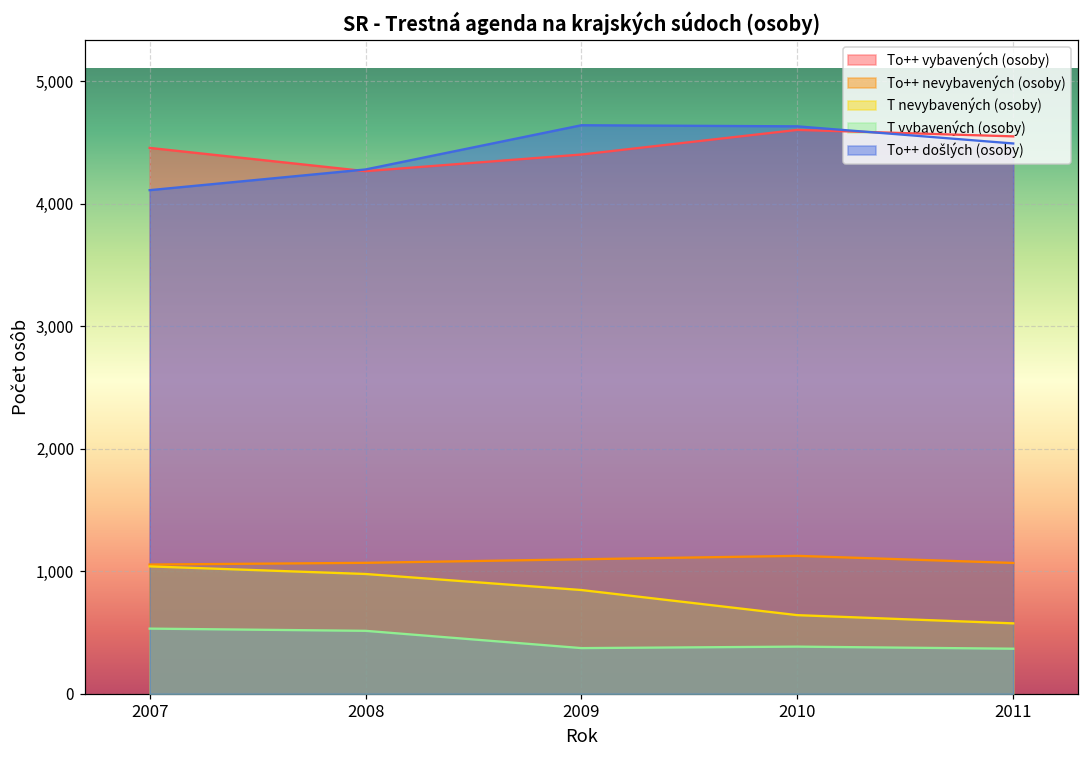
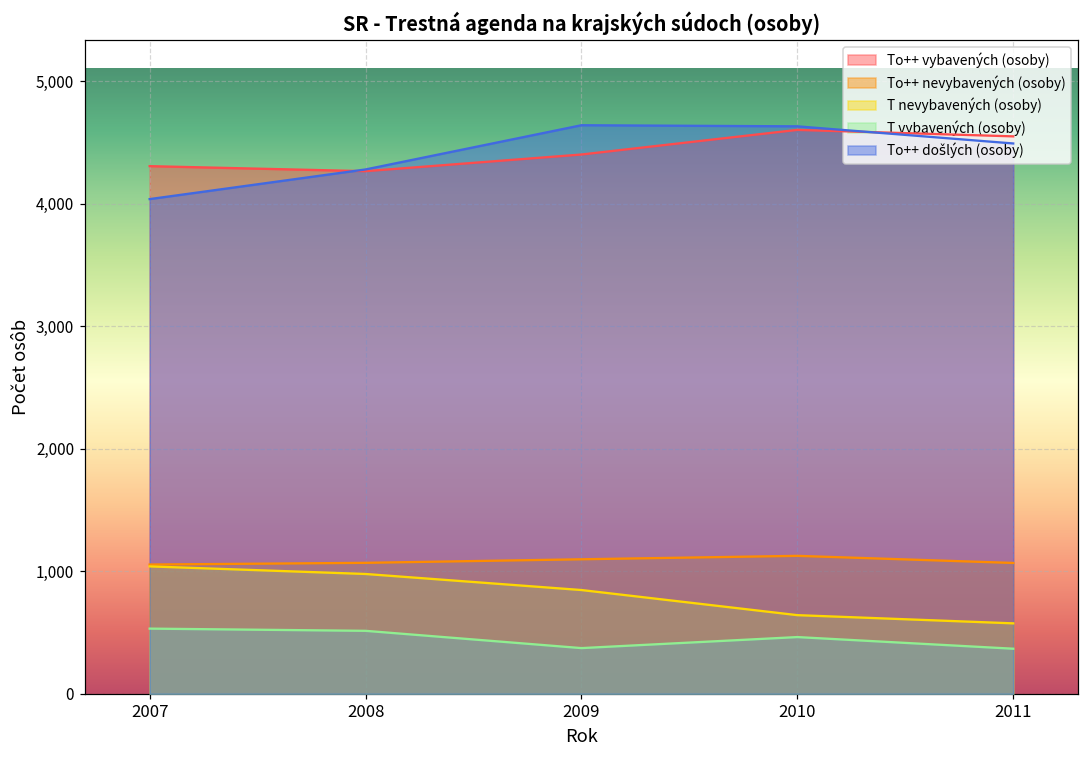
To++ vybavených (osoby), 2007: 4,460 -> 4,310
To++ došlých (osoby), 2007: 4,110 -> 4,040
T vybavených (osoby), 2010: 390 -> 460
